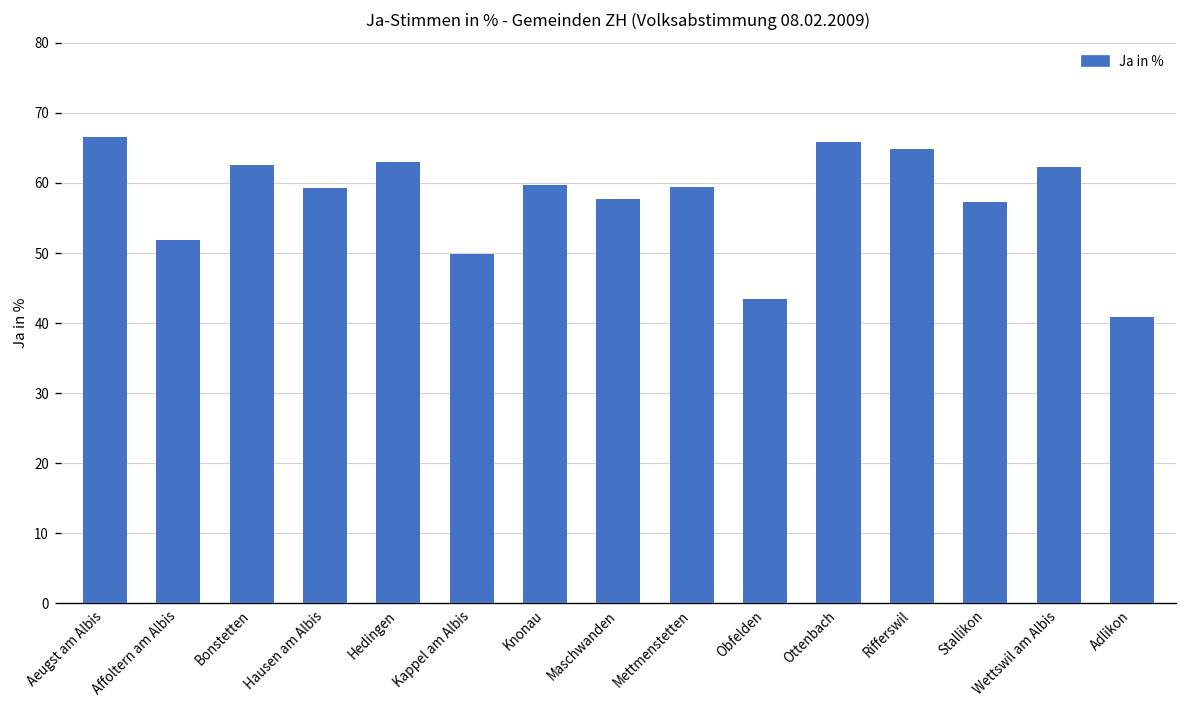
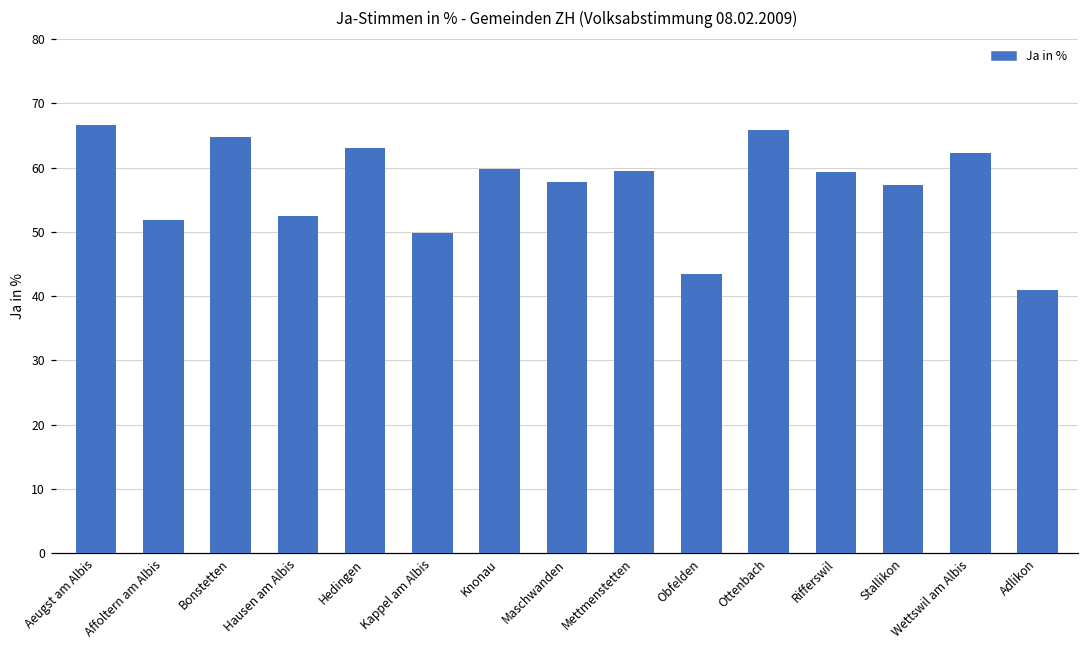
Bonstetten: 63 -> 65
Hausen am Albis: 59 -> 52
Rifferswil: 65 -> 59
